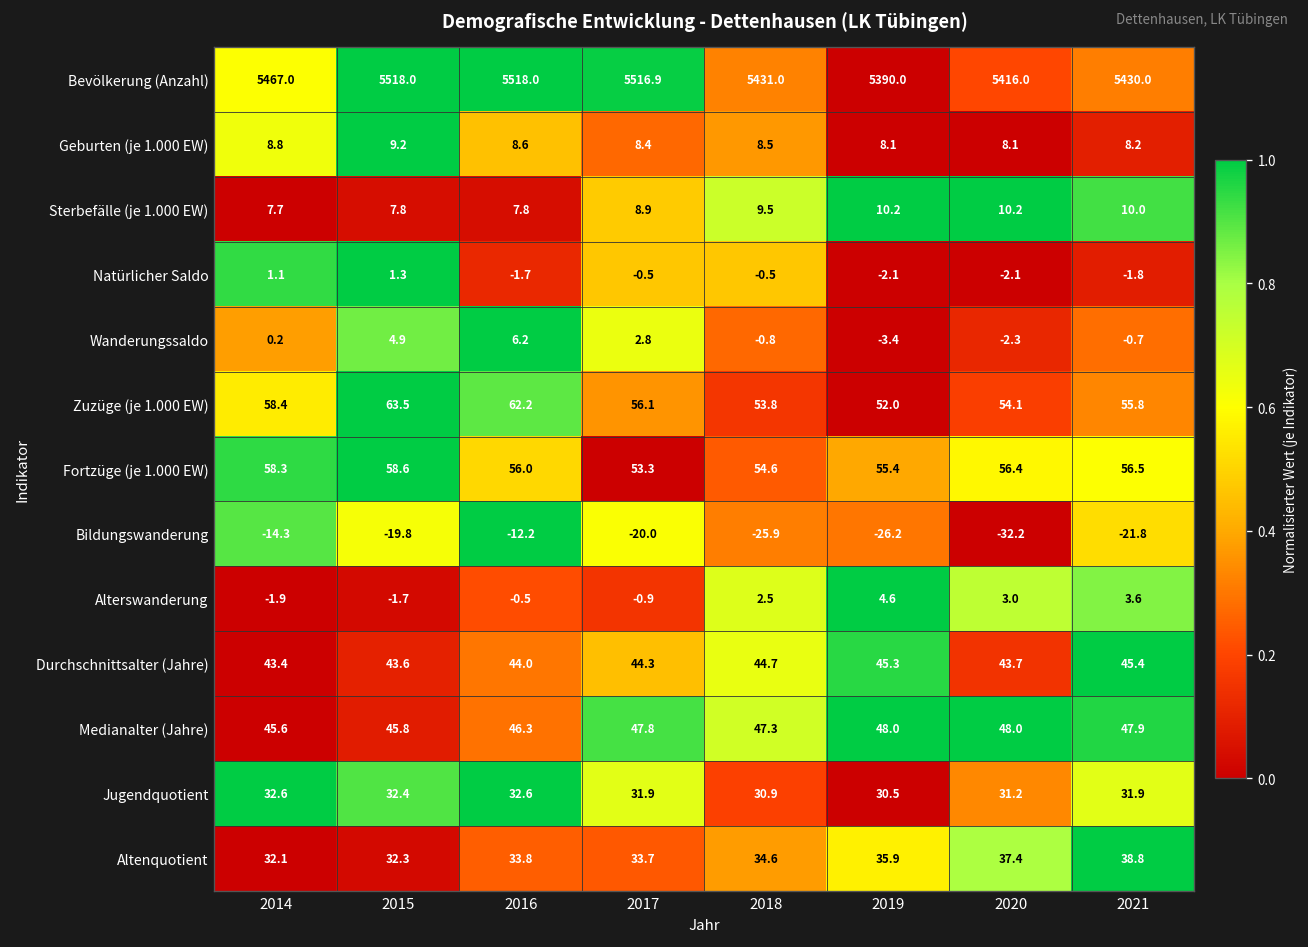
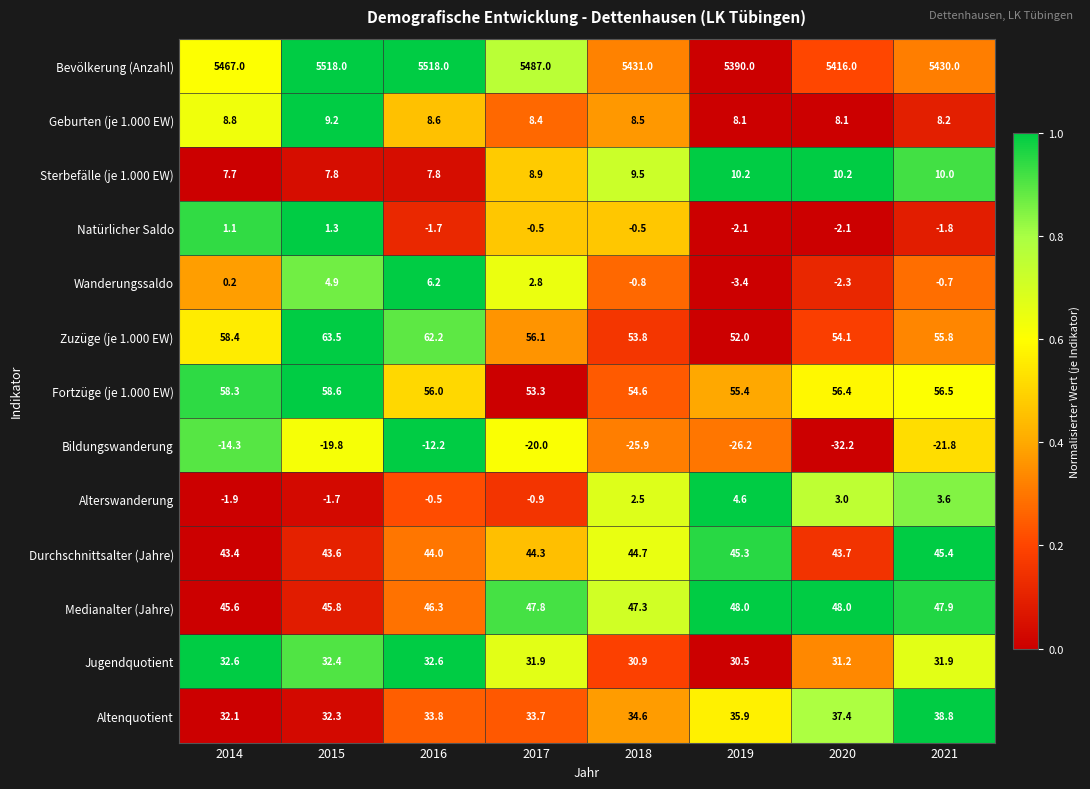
Bevölkerung (Anzahl), 2017: 5516.9 -> 5487.0
